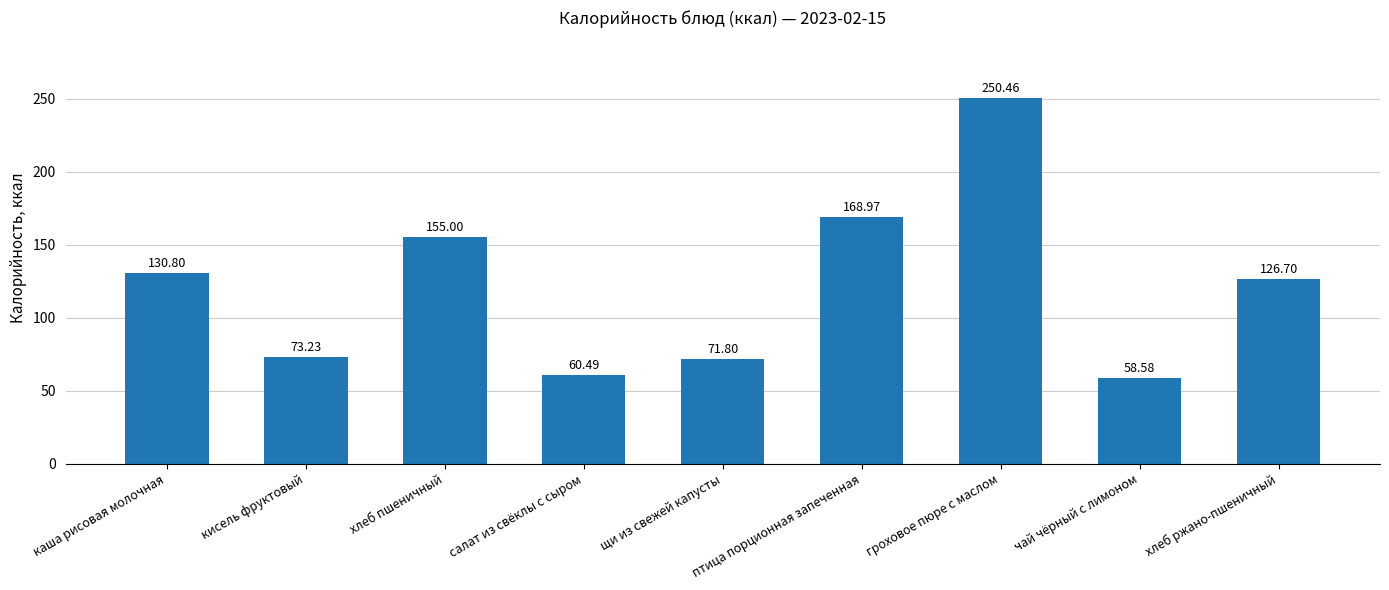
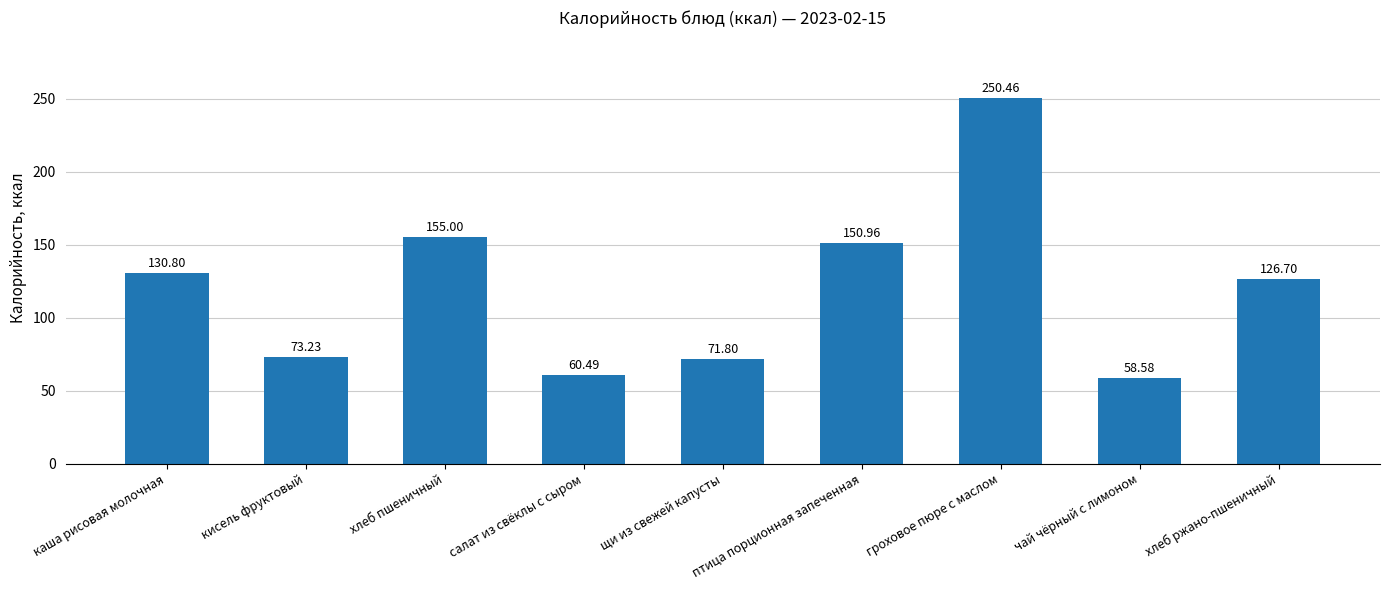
птица порционная запеченная: 168.97 -> 150.96
